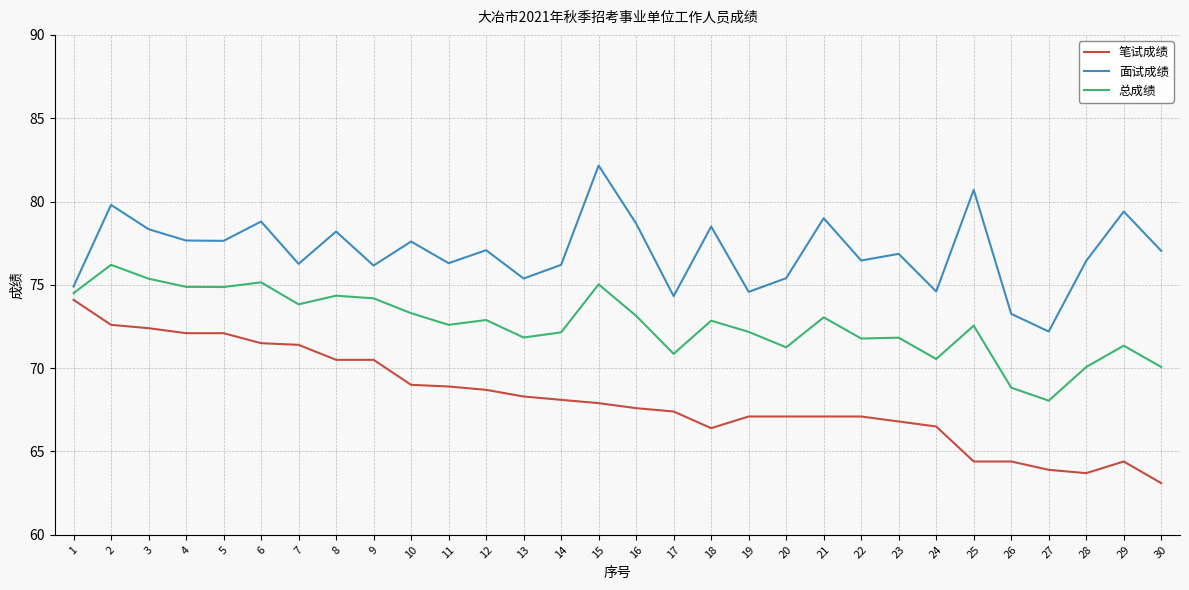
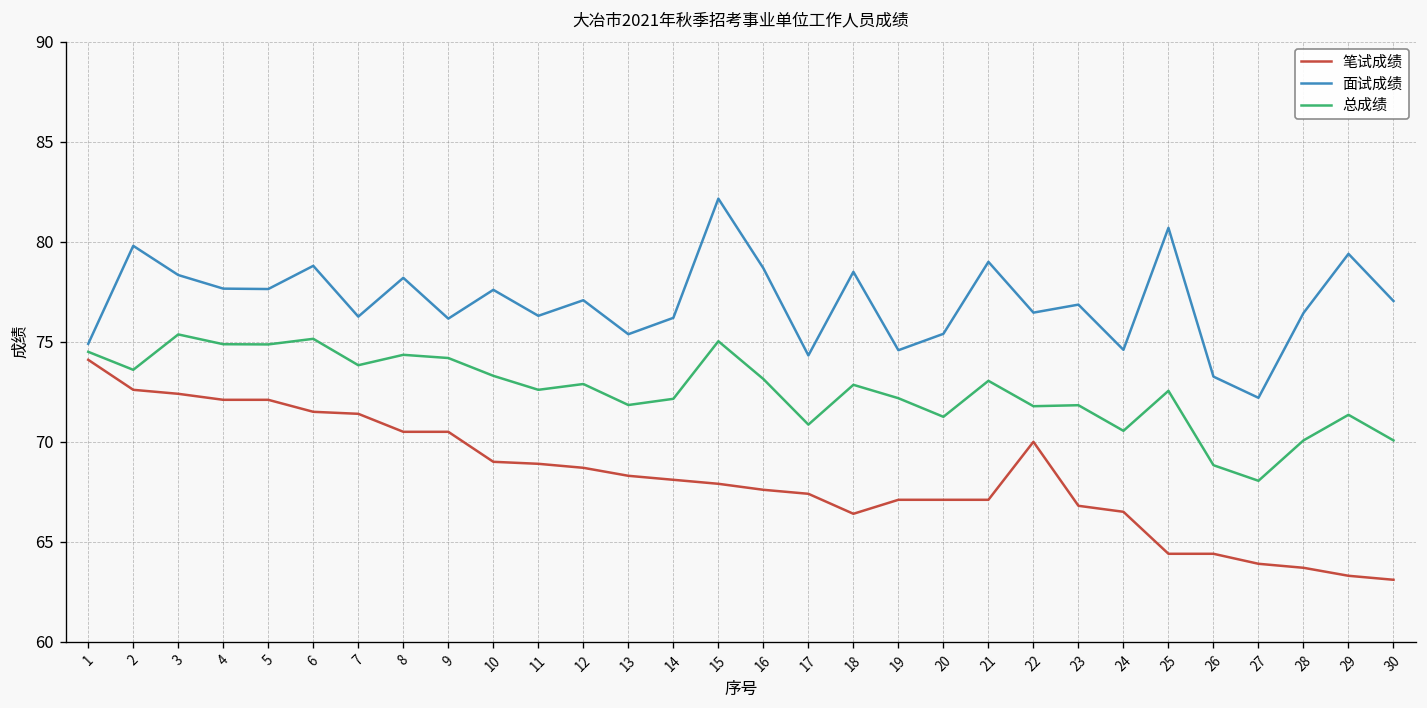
总成绩, 2: 76.2 -> 73.6
笔试成绩, 22: 67.1 -> 70.0
笔试成绩, 29: 64.4 -> 63.3
